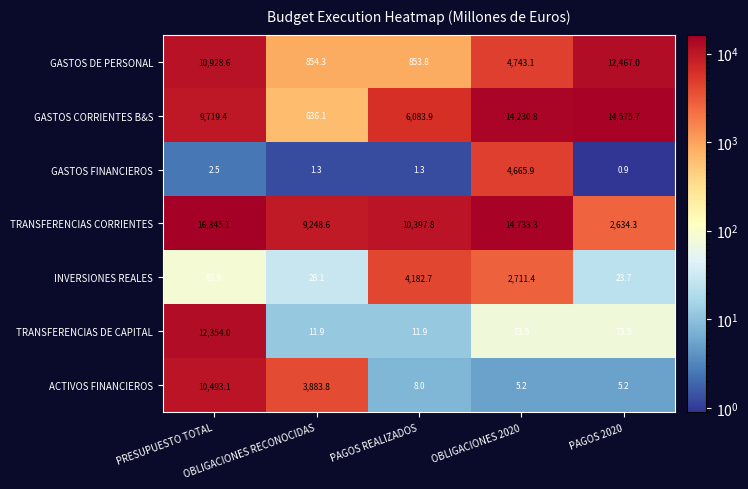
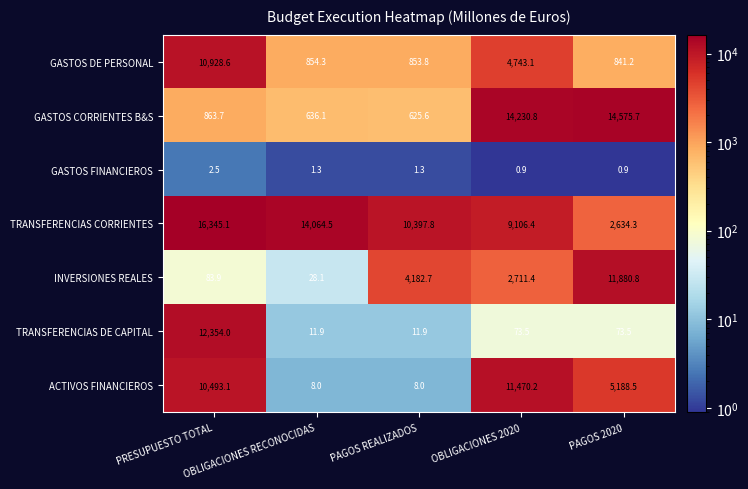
GASTOS DE PERSONAL, PAGOS 2020: 12,467.0 -> 841.2
GASTOS CORRIENTES B&S, PRESUPUESTO TOTAL: 9,719.4 -> 863.7
GASTOS CORRIENTES B&S, PAGOS REALIZADOS: 6,083.9 -> 625.6
GASTOS FINANCIEROS, OBLIGACIONES 2020: 4,665.9 -> 0.9
TRANSFERENCIAS CORRIENTES, OBLIGACIONES RECONOCIDAS: 9,248.6 -> 14,064.5
TRANSFERENCIAS CORRIENTES, OBLIGACIONES 2020: 14,733.3 -> 9,106.4
INVERSIONES REALES, PAGOS 2020: 23.7 -> 11,880.8
ACTIVOS FINANCIEROS, OBLIGACIONES RECONOCIDAS: 3,883.8 -> 8.0
ACTIVOS FINANCIEROS, OBLIGACIONES 2020: 5.2 -> 11,470.2
ACTIVOS FINANCIEROS, PAGOS 2020: 5.2 -> 5,188.5
